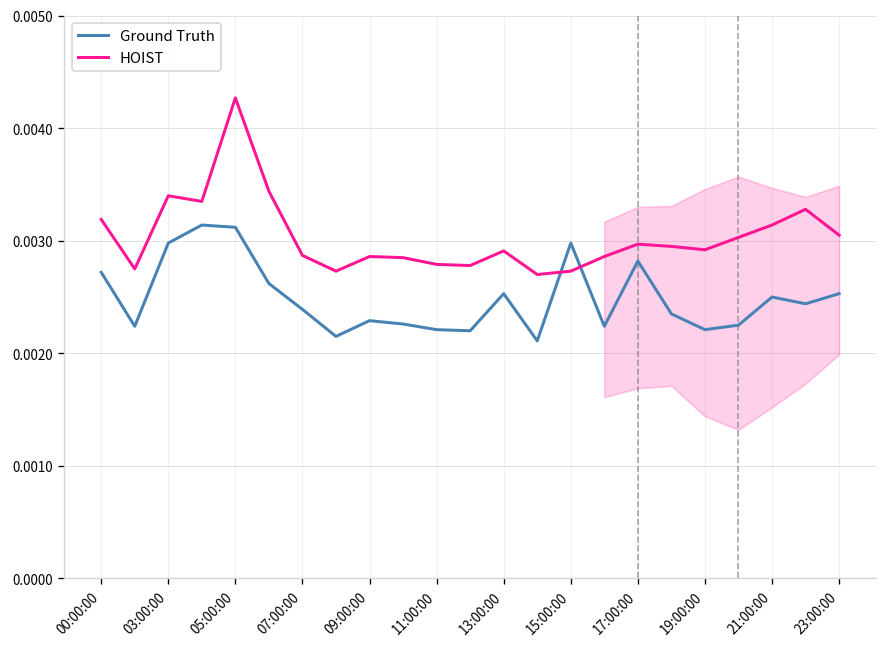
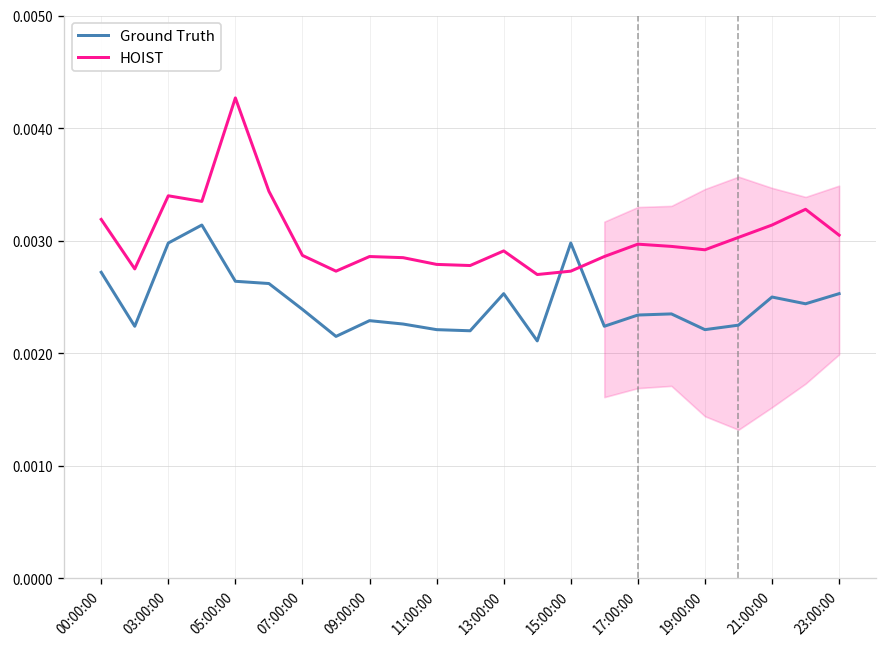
Ground Truth, 05:00:00: 0.0031 -> 0.0026
Ground Truth, 17:00:00: 0.0028 -> 0.0023
